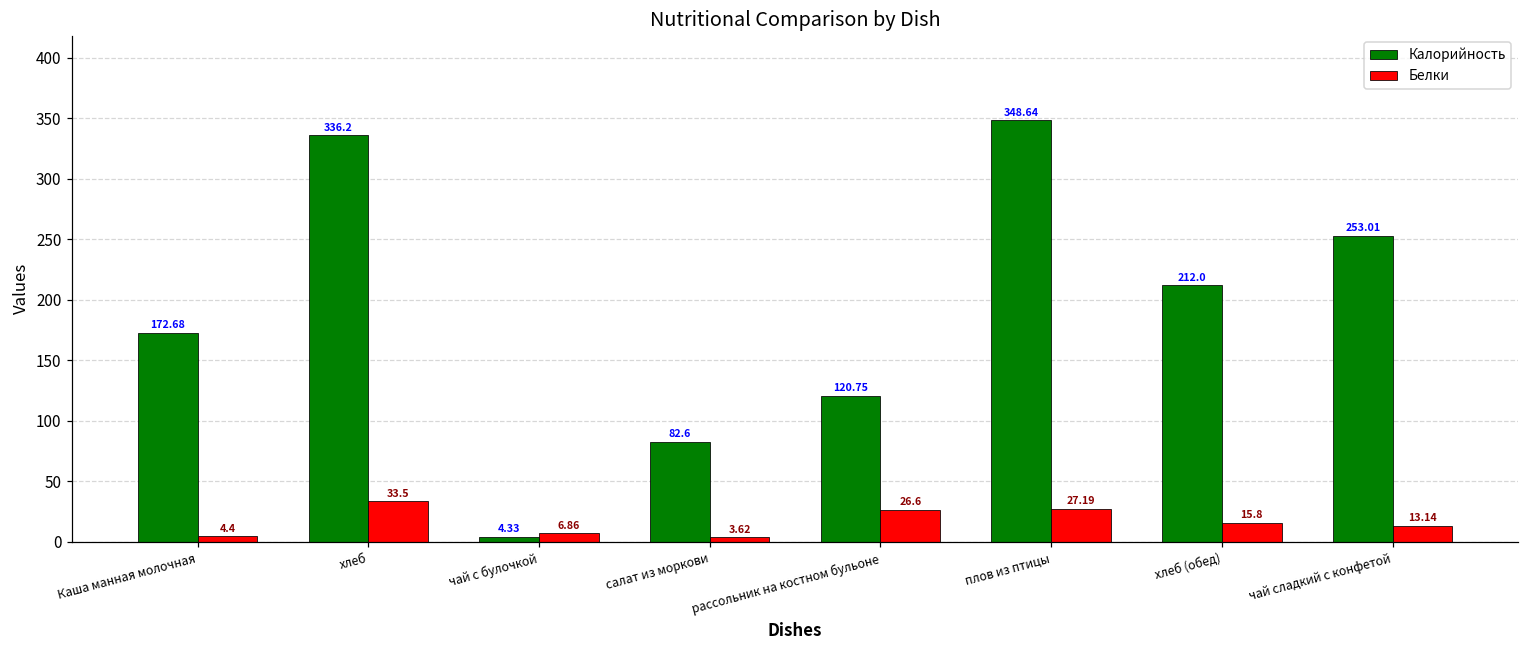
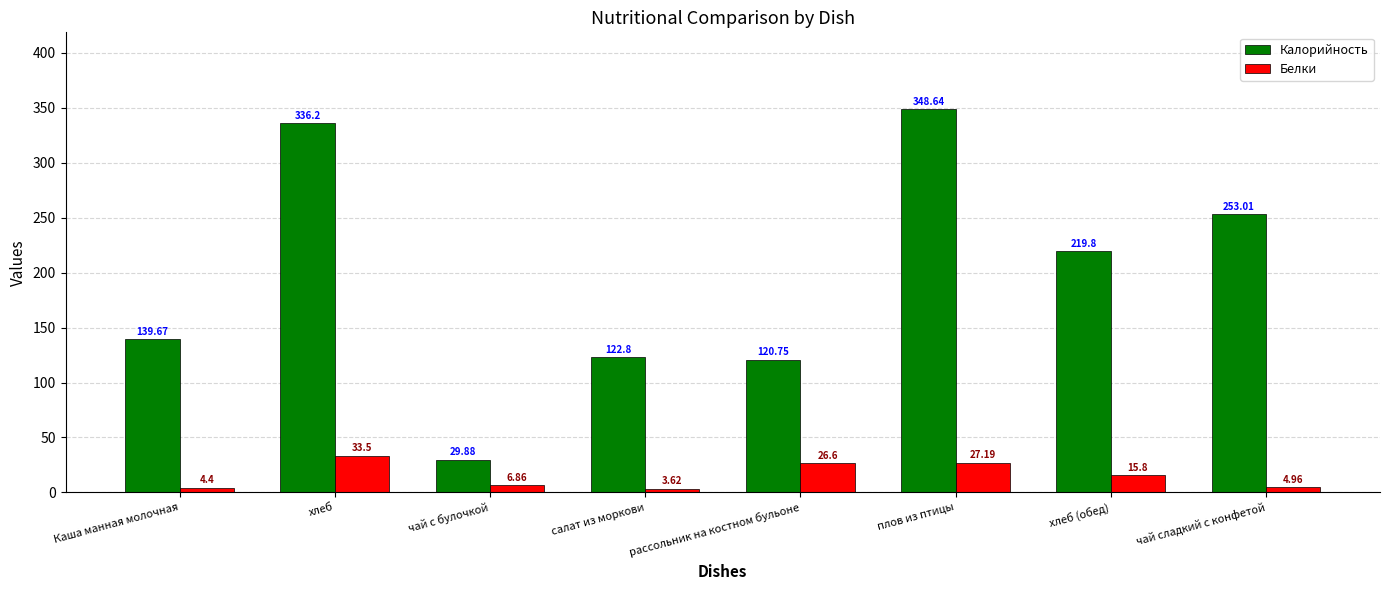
Калорийность, Каша манная молочная: 172.68 -> 139.67
Калорийность, чай с булочкой: 4.33 -> 29.88
Калорийность, салат из моркови: 82.6 -> 122.8
Калорийность, хлеб (обед): 212.0 -> 219.8
Белки, чай сладкий с конфетой: 13.14 -> 4.96
